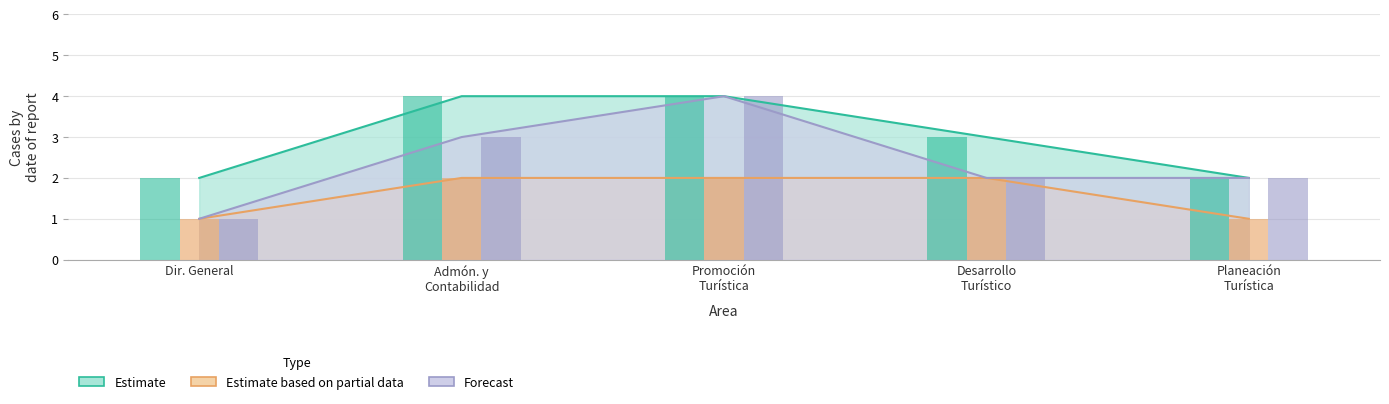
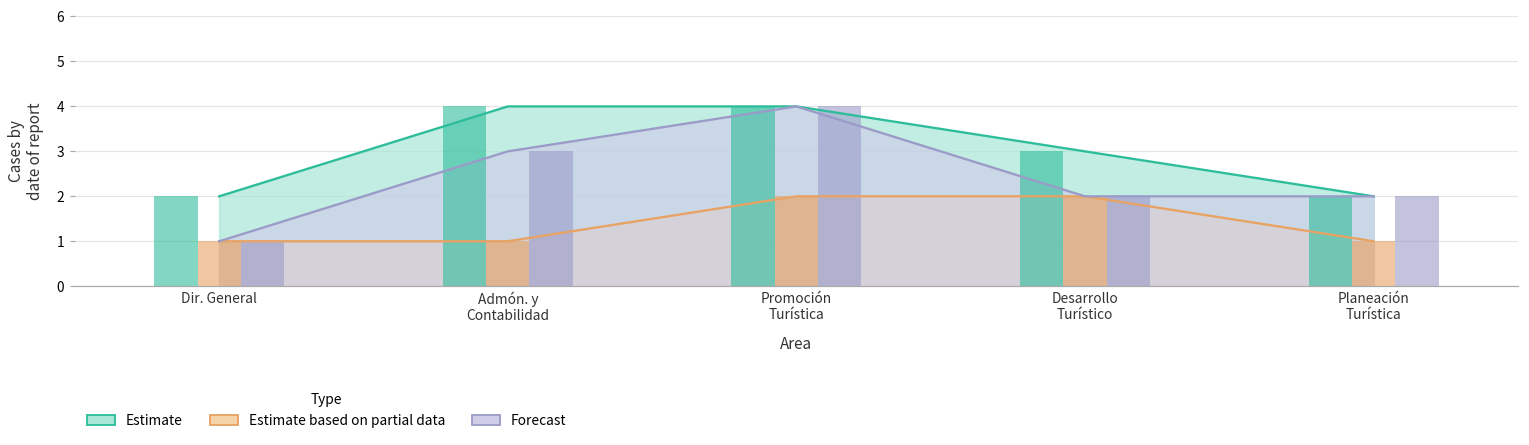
Estimate based on partial data, Admón. y Contabilidad: 2 -> 1
